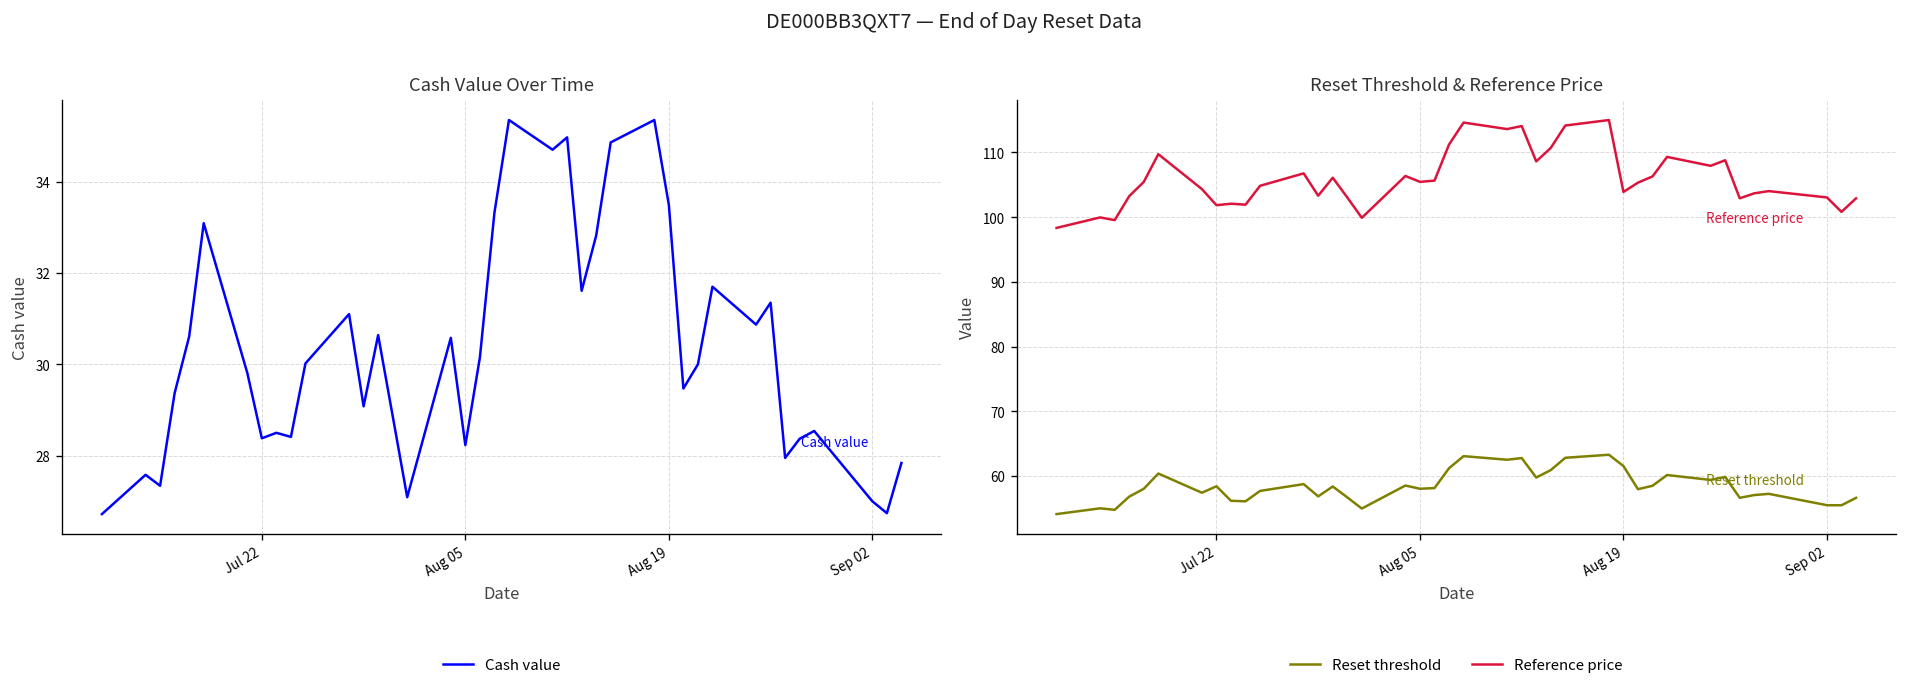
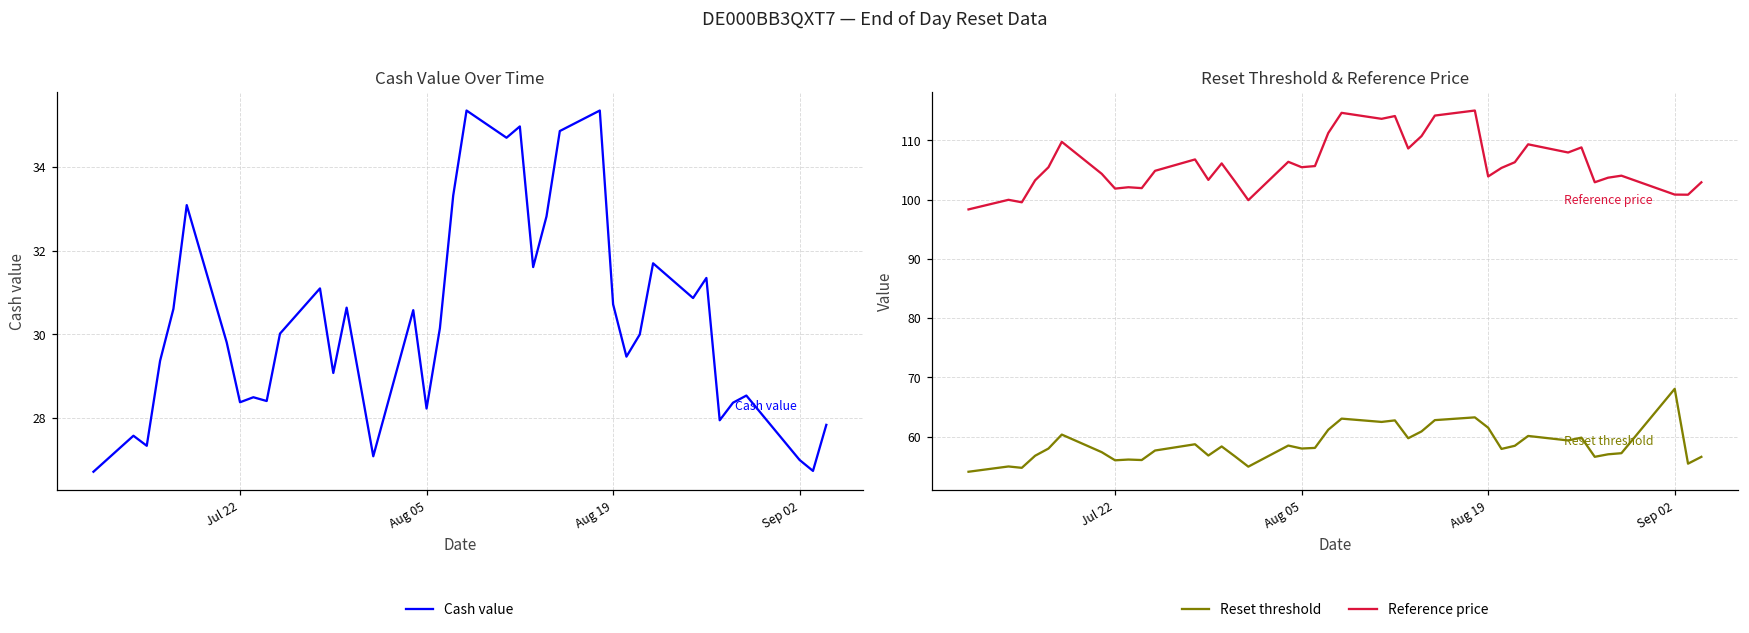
Cash Value Over Time, Aug 19: 33.5 -> 30.7
Reset Threshold & Reference Price, Reset threshold, Jul 22: 58 -> 56
Reset Threshold & Reference Price, Reset threshold, Sep 02: 55 -> 68
Reset Threshold & Reference Price, Reference price, Sep 02: 103 -> 101
